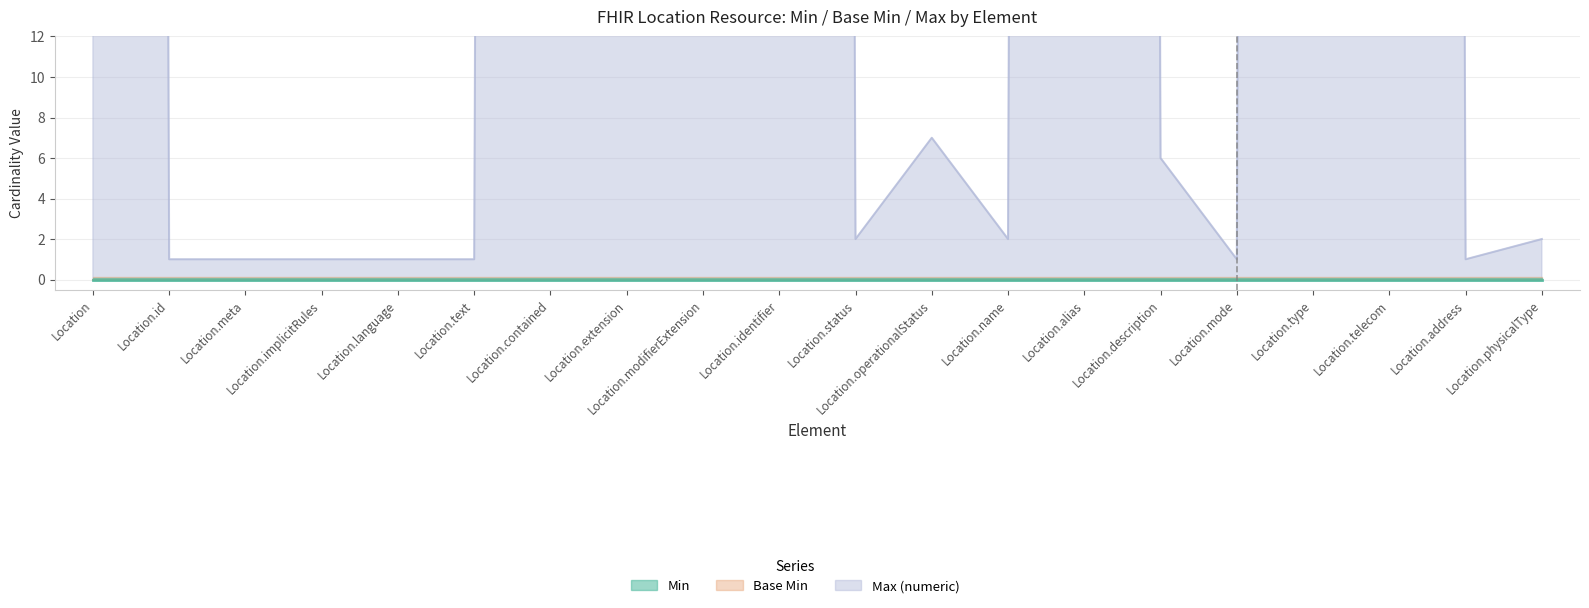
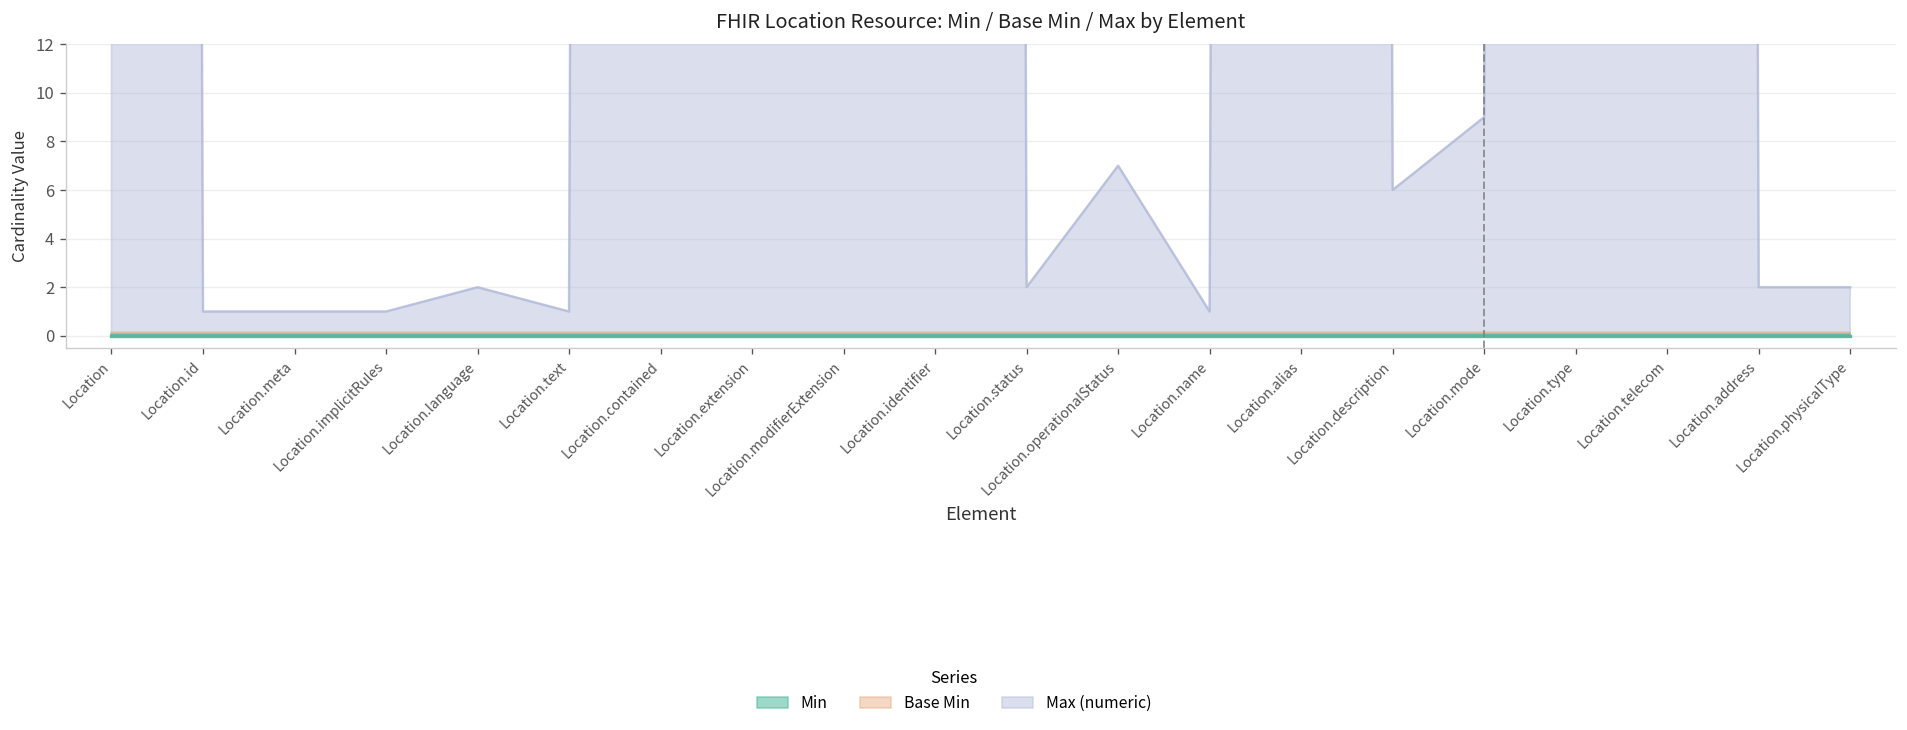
Max (numeric), Location.language: 1 -> 2
Max (numeric), Location.name: 2 -> 1
Max (numeric), Location.mode: 1 -> 9
Max (numeric), Location.address: 1 -> 2
